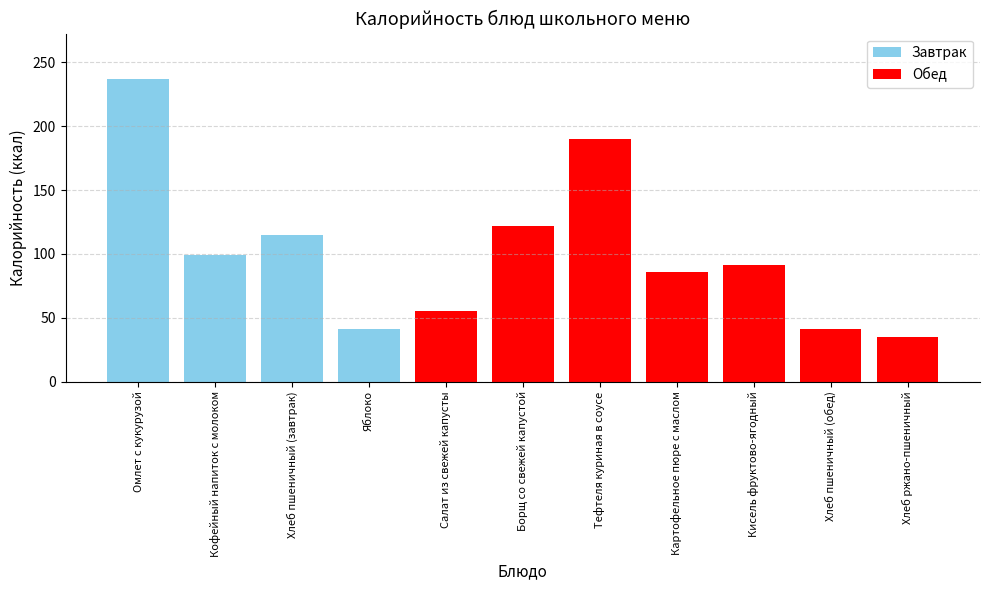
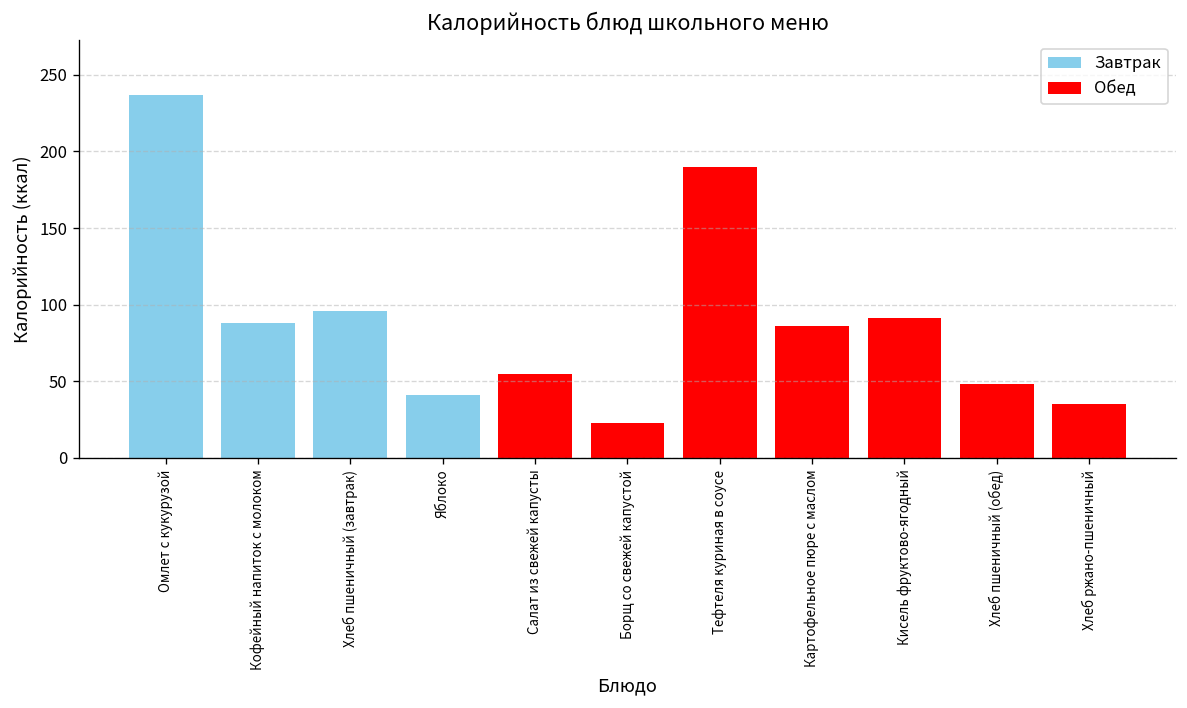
Завтрак, Кофейный напиток с молоком: 99 -> 88
Завтрак, Хлеб пшеничный (завтрак): 115 -> 96
Обед, Борщ со свежей капустой: 122 -> 23
Обед, Хлеб пшеничный (обед): 41 -> 48
